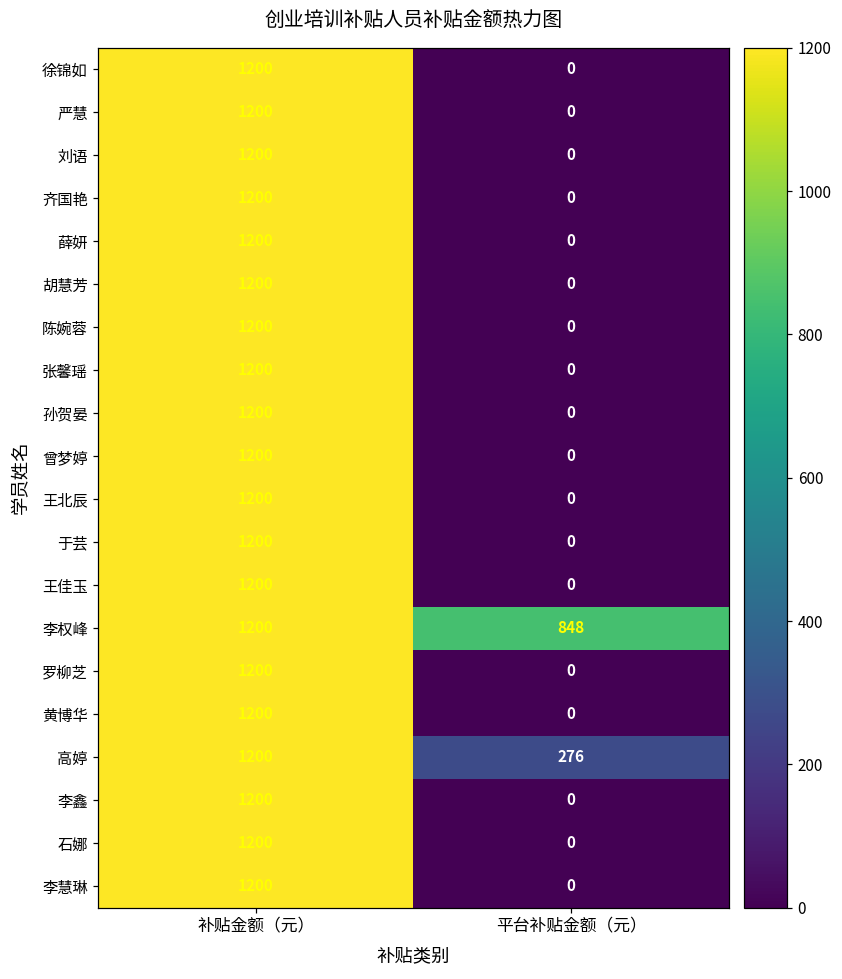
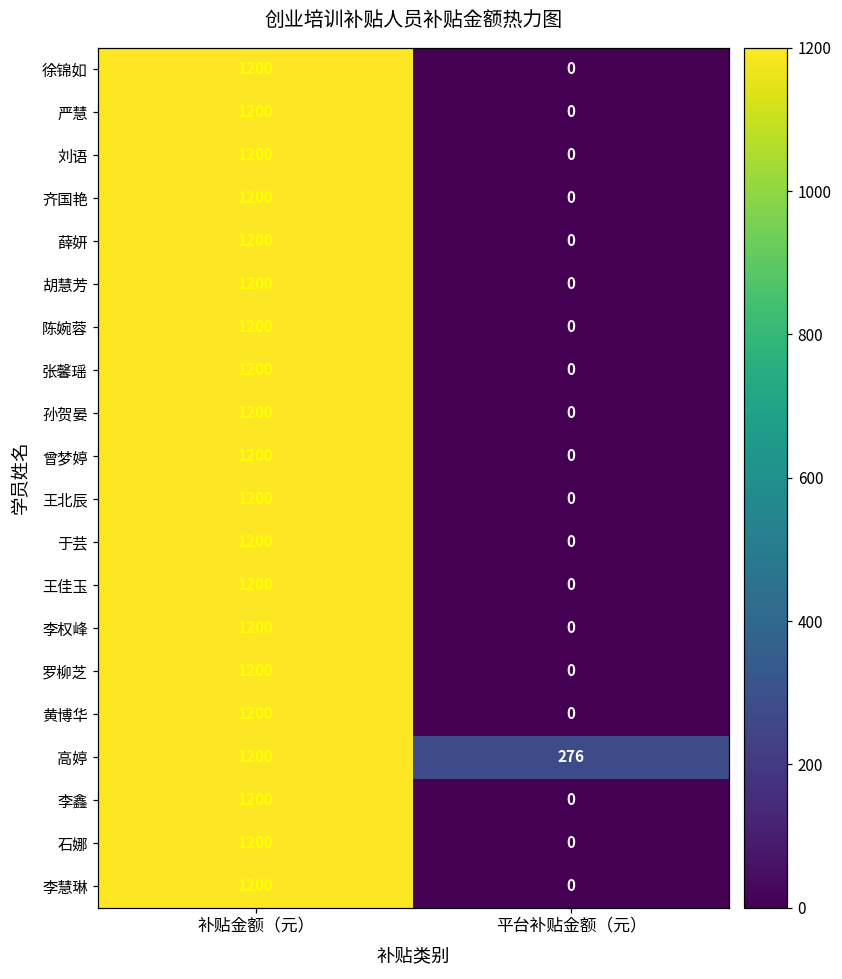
李权峰, 平台补贴金额（元）: 848 -> 0
